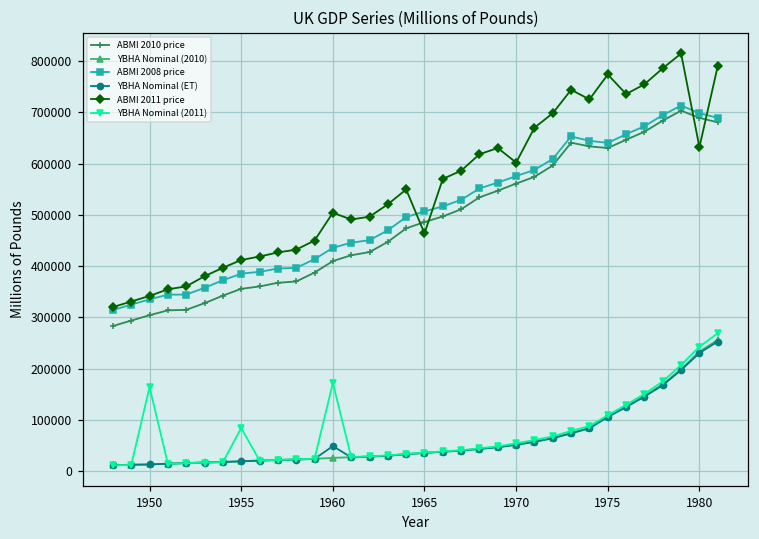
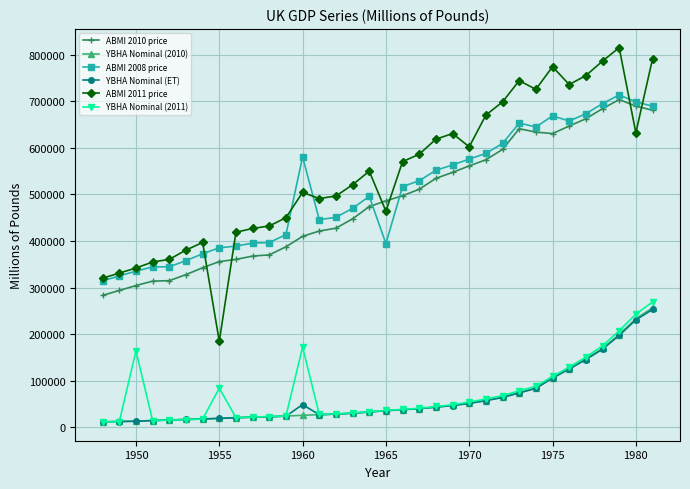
ABMI 2011 price, 1955: 410000 -> 180000
ABMI 2008 price, 1960: 440000 -> 580000
ABMI 2008 price, 1965: 510000 -> 390000
ABMI 2008 price, 1975: 640000 -> 670000
